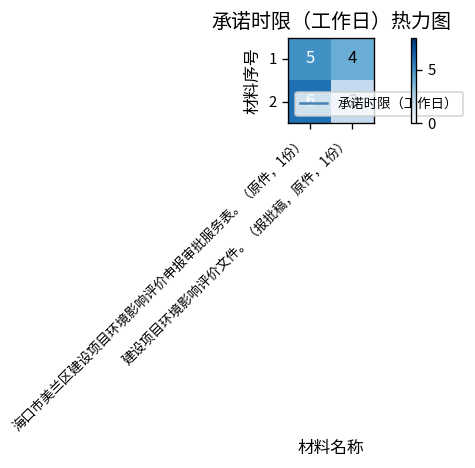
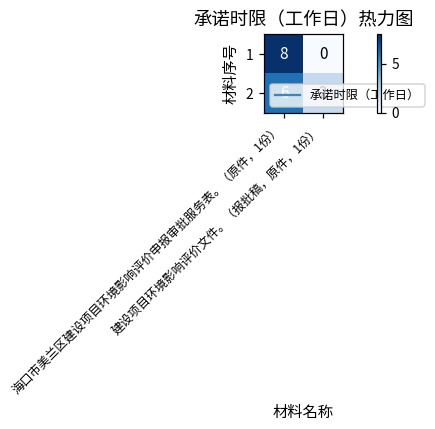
1, 海口市美兰区建设项目环境影响评价申报审批服务表。（原件，1份）: 5 -> 8
1, 建设项目环境影响评价文件。（报批稿，原件，1份）: 4 -> 0
